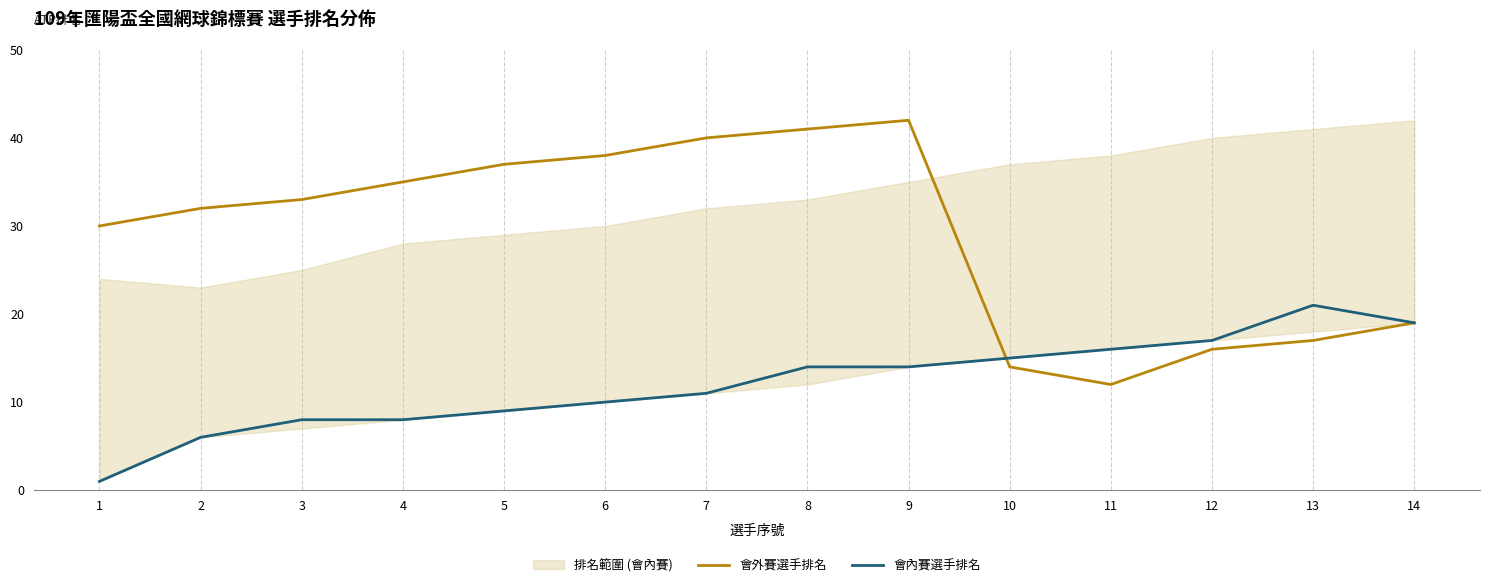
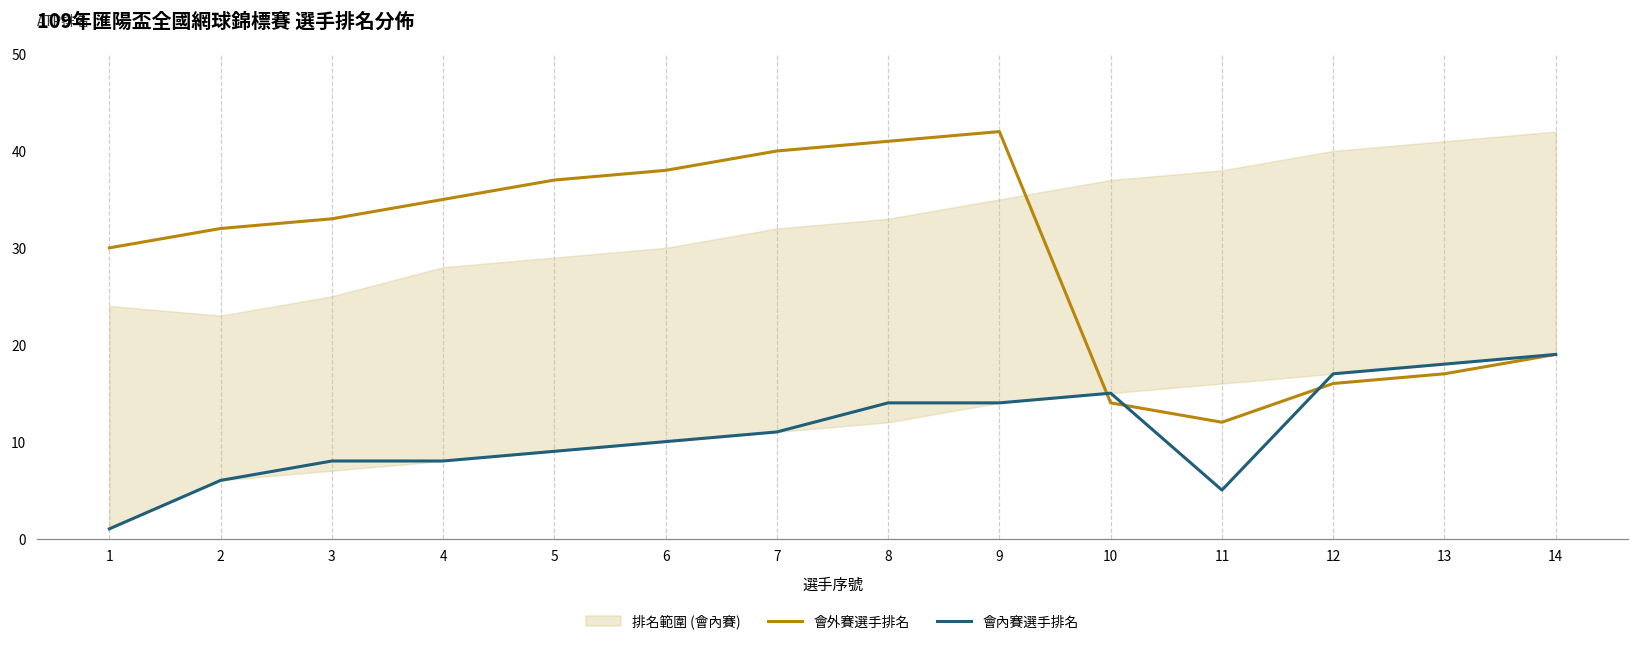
會內賽選手排名, 11: 16 -> 5
會內賽選手排名, 13: 21 -> 18
